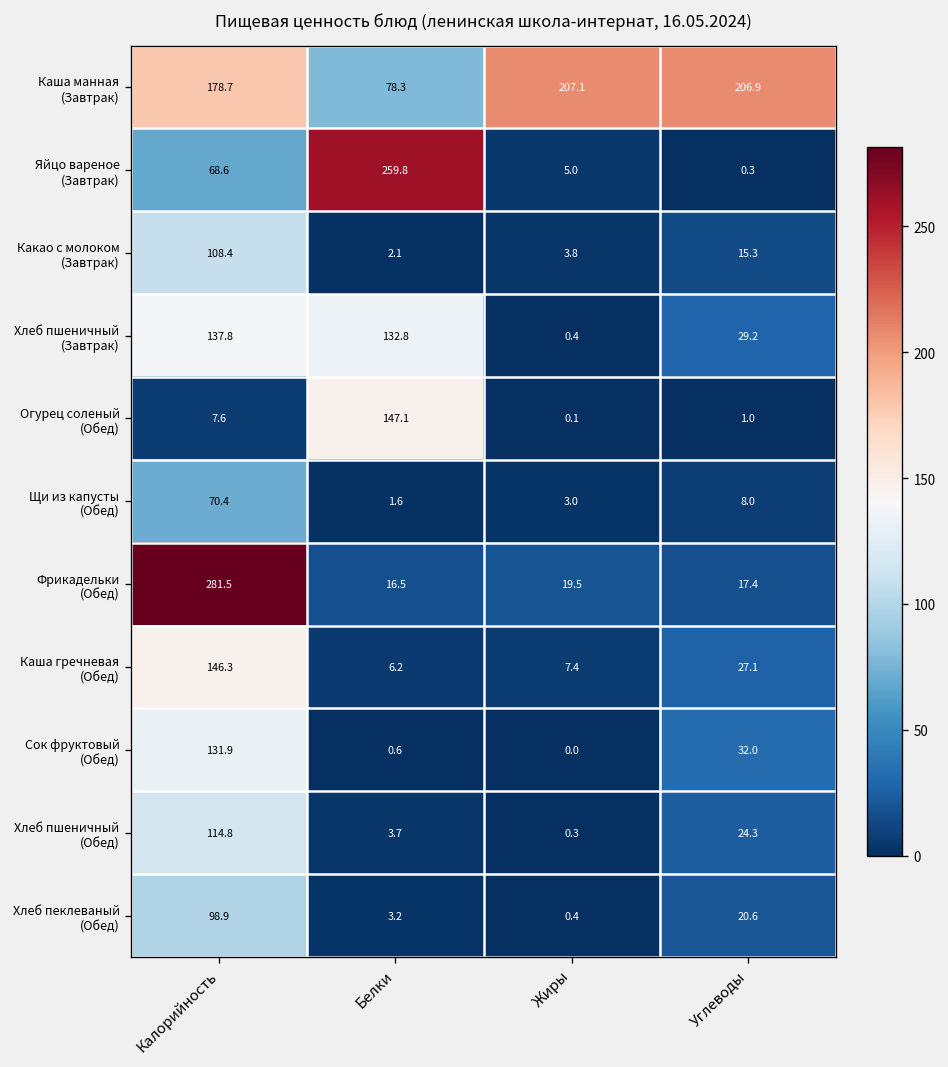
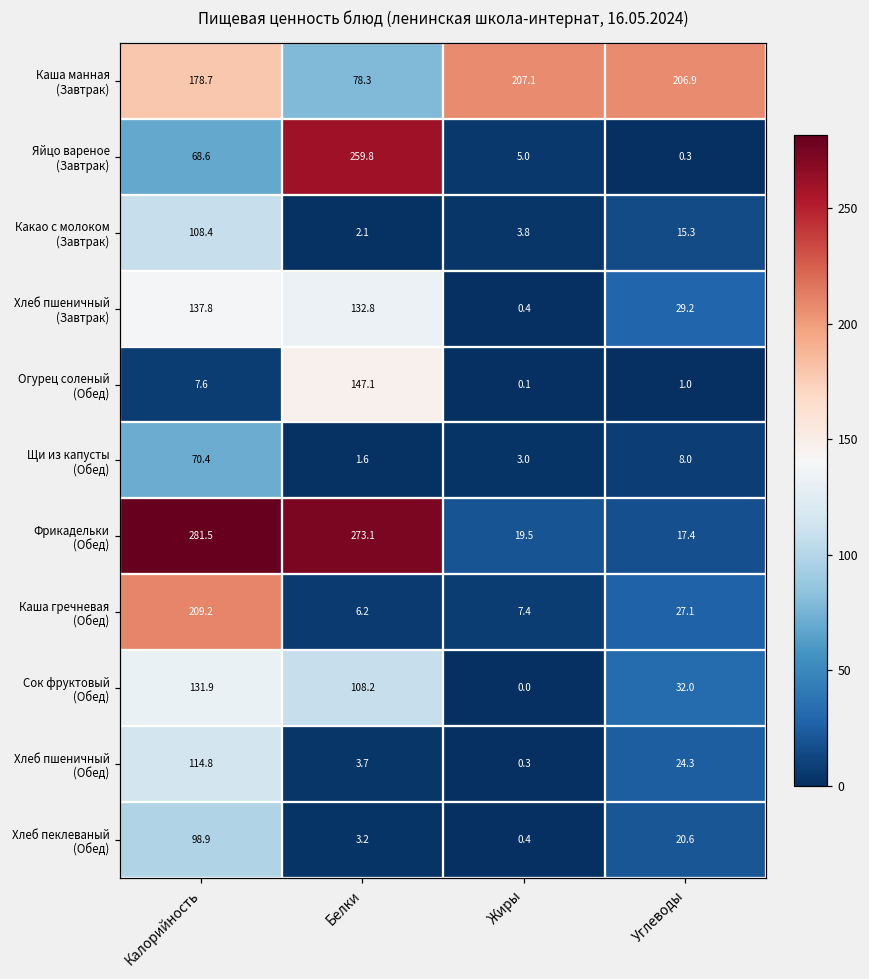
Фрикадельки (Обед), Белки: 16.5 -> 273.1
Каша гречневая (Обед), Калорийность: 146.3 -> 209.2
Сок фруктовый (Обед), Белки: 0.6 -> 108.2
